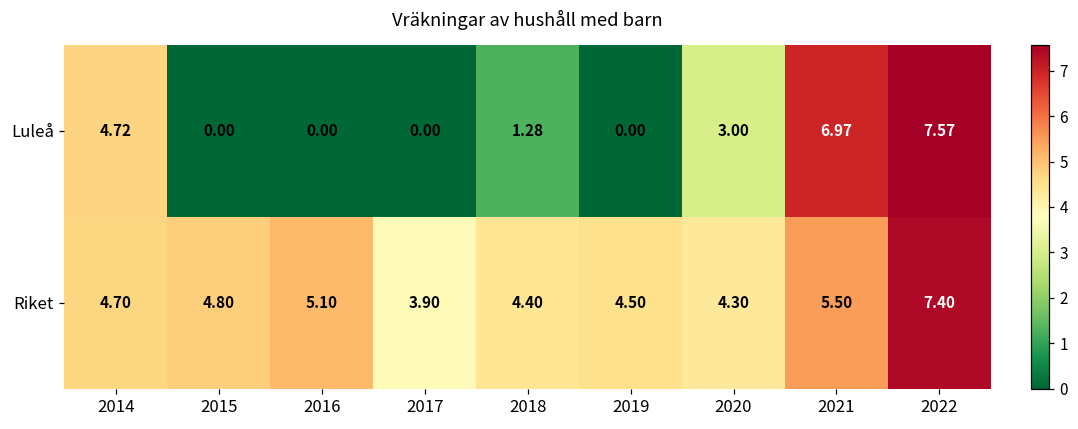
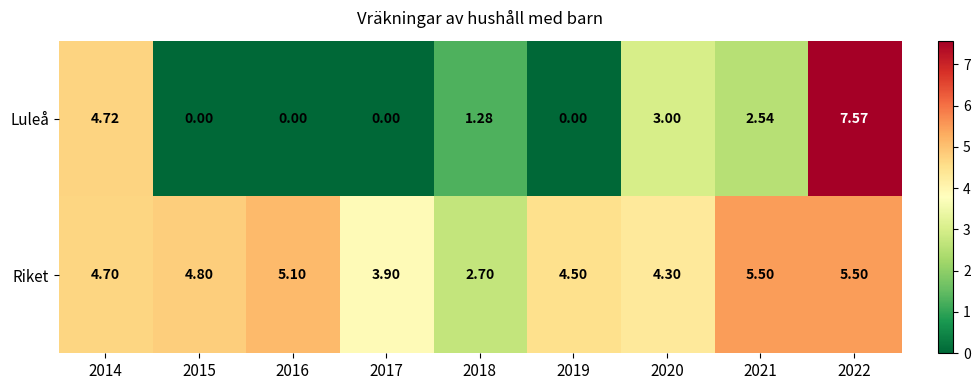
Luleå, 2021: 6.97 -> 2.54
Riket, 2018: 4.40 -> 2.70
Riket, 2022: 7.40 -> 5.50
